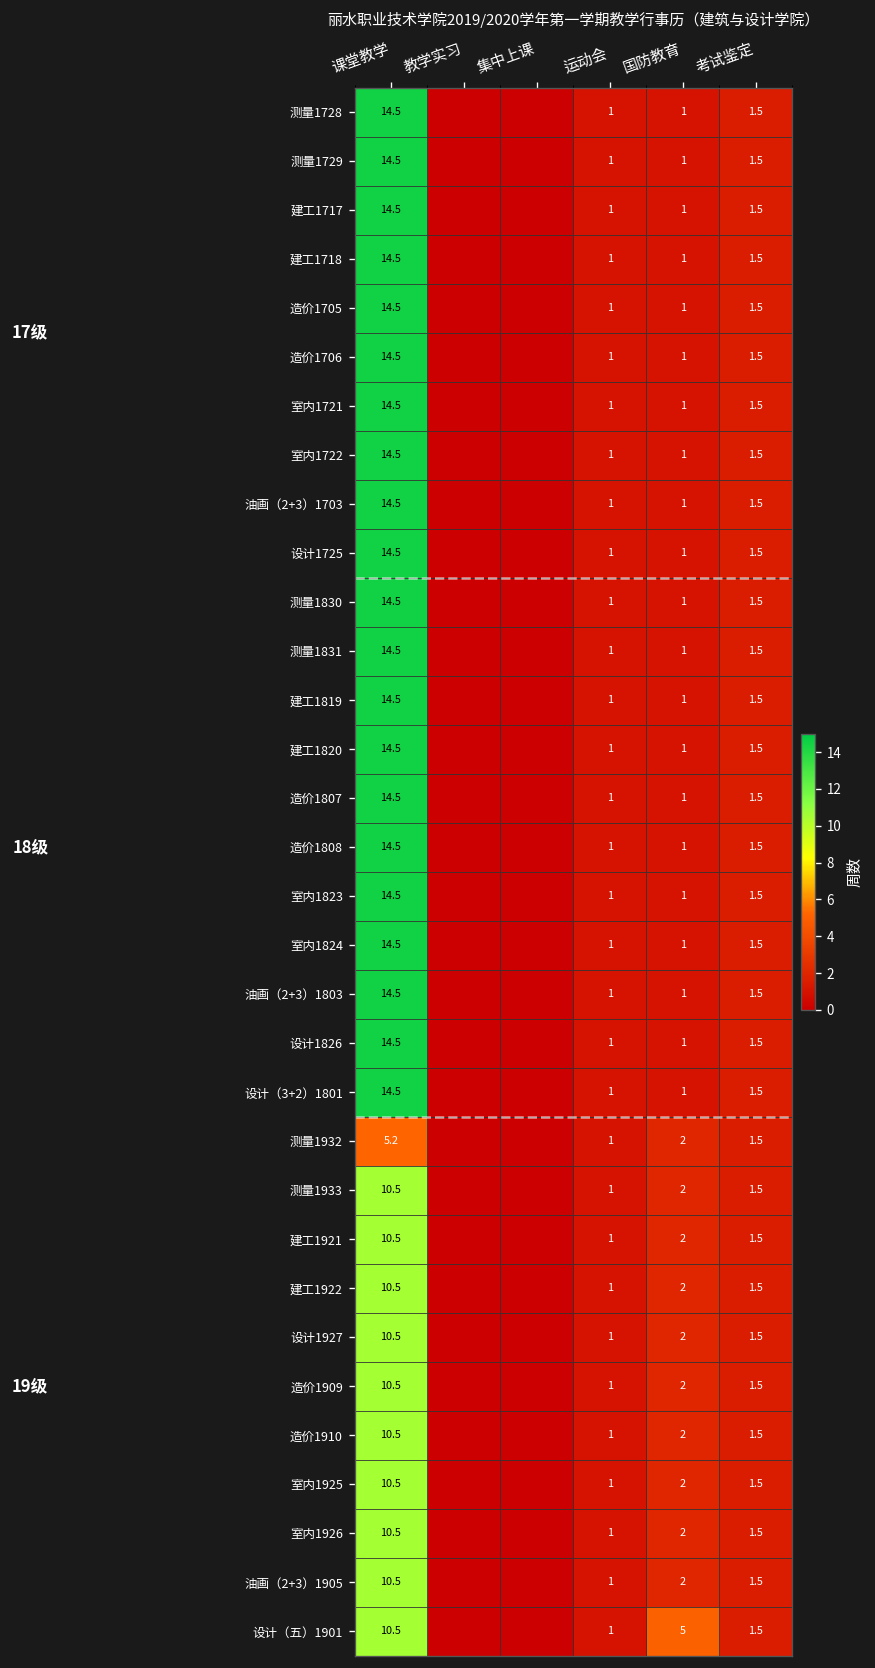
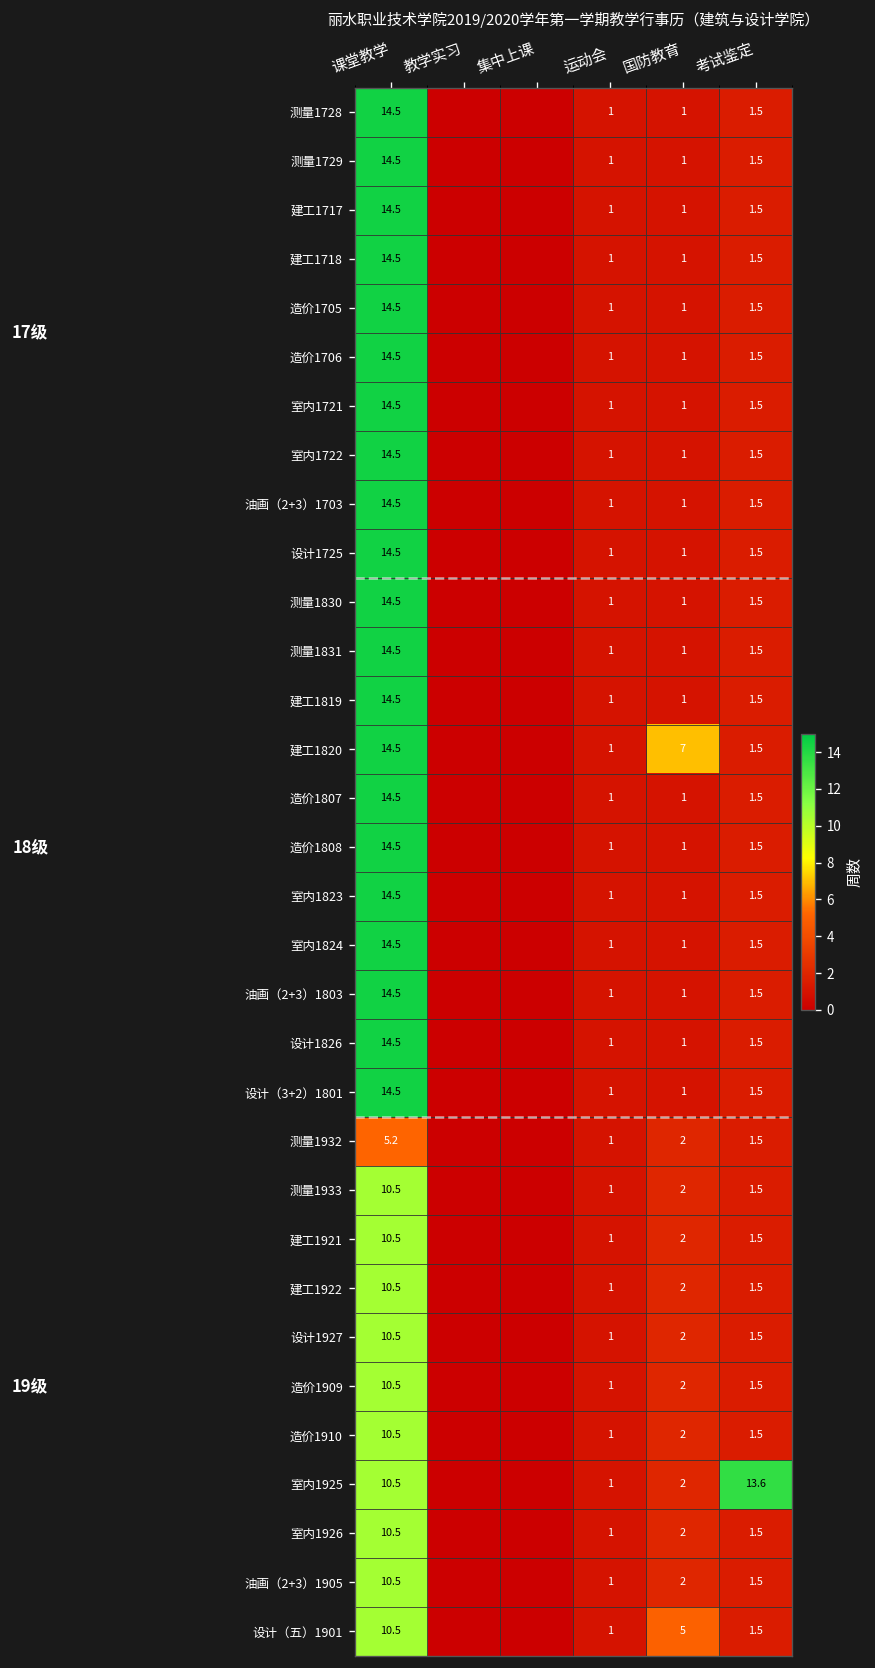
建工1820, 国防教育: 1 -> 7
室内1925, 考试鉴定: 1.5 -> 13.6
